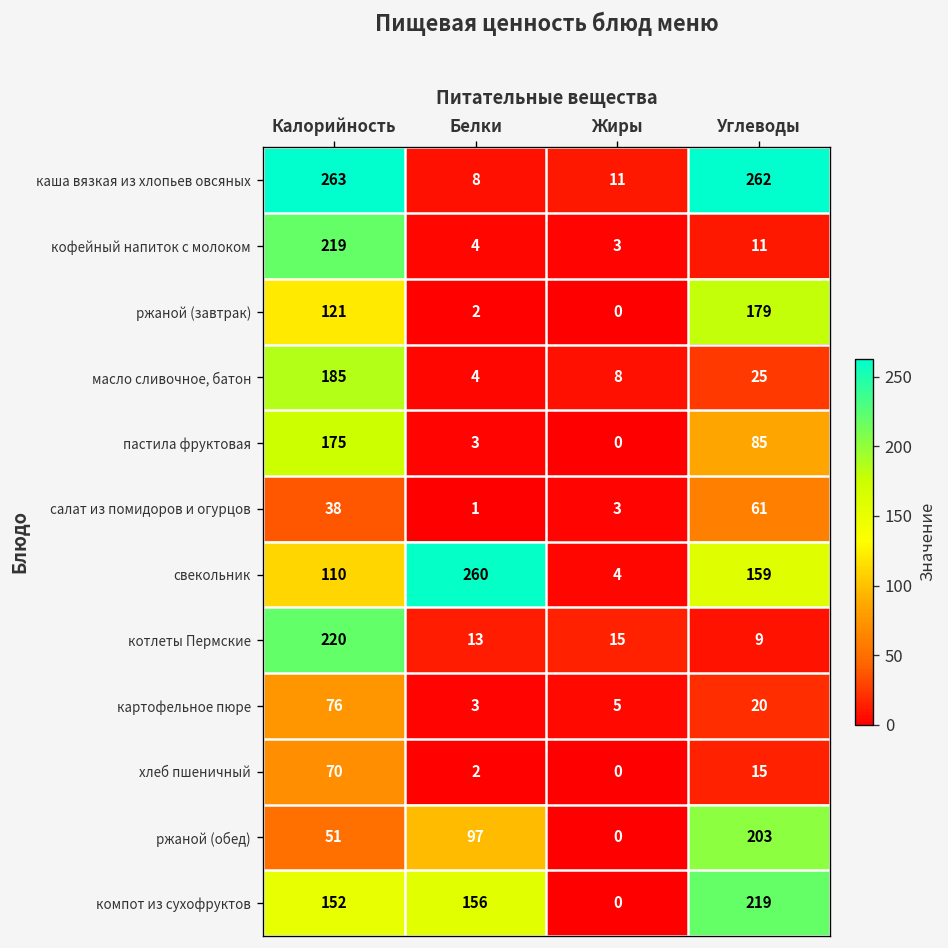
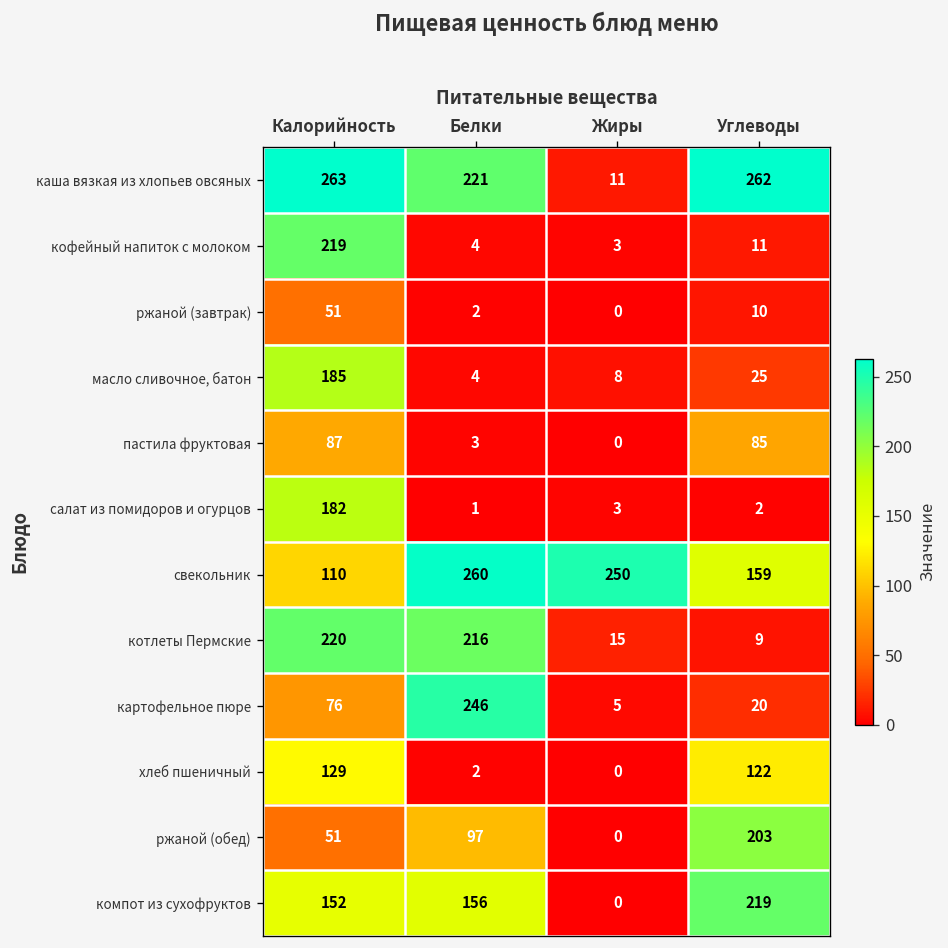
каша вязкая из хлопьев овсяных, Белки: 8 -> 221
ржаной (завтрак), Калорийность: 121 -> 51
ржаной (завтрак), Углеводы: 179 -> 10
пастила фруктовая, Калорийность: 175 -> 87
салат из помидоров и огурцов, Калорийность: 38 -> 182
салат из помидоров и огурцов, Углеводы: 61 -> 2
свекольник, Жиры: 4 -> 250
котлеты Пермские, Белки: 13 -> 216
картофельное пюре, Белки: 3 -> 246
хлеб пшеничный, Калорийность: 70 -> 129
хлеб пшеничный, Углеводы: 15 -> 122
